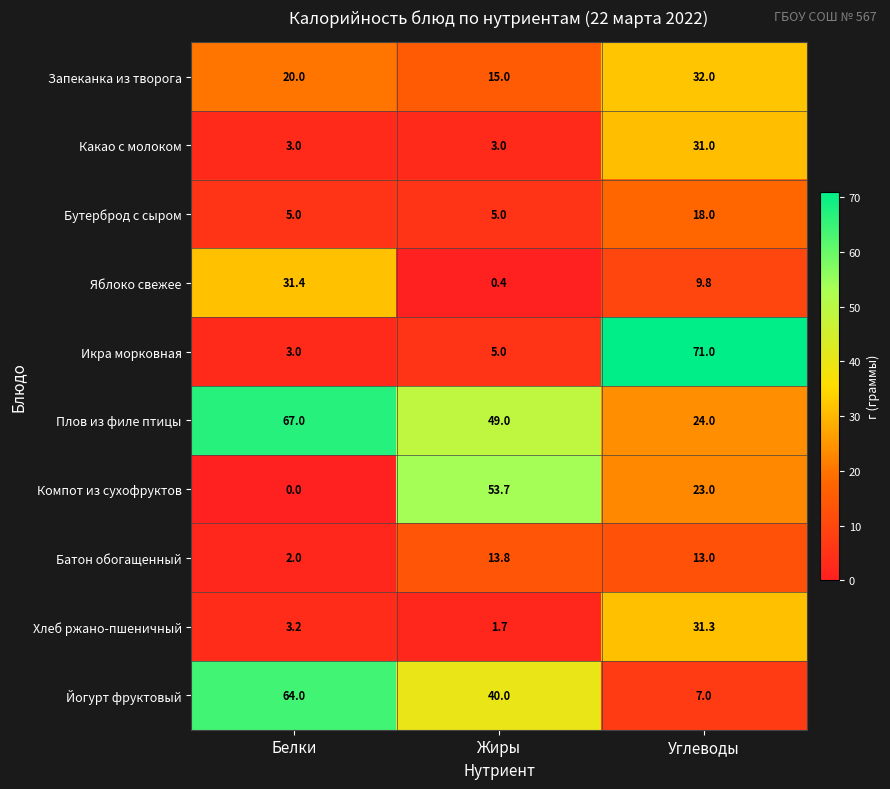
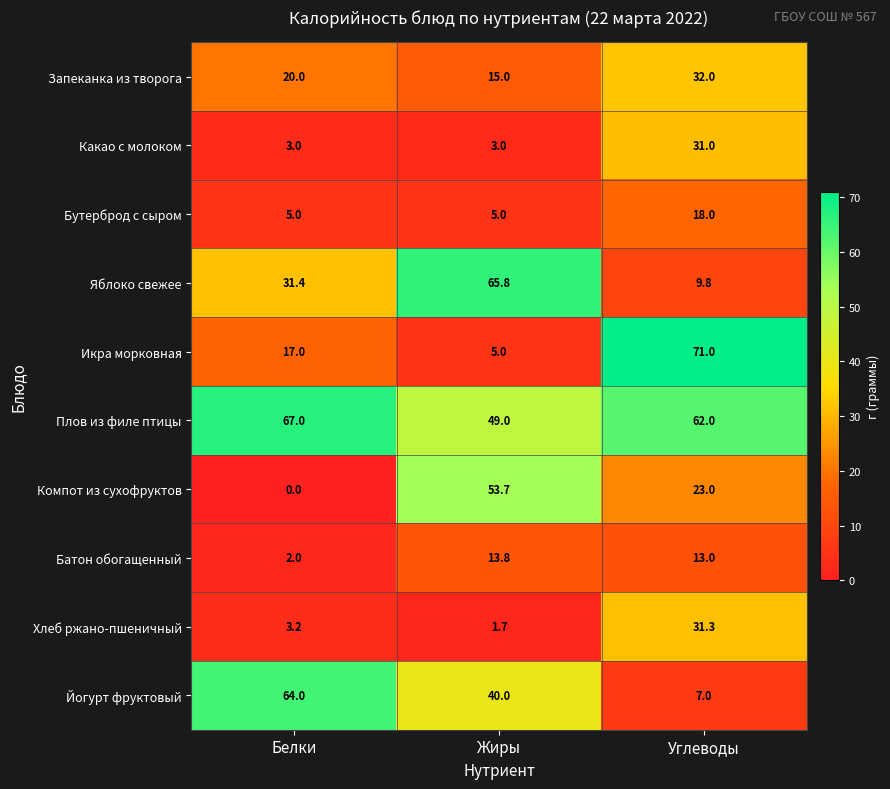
Яблоко свежее, Жиры: 0.4 -> 65.8
Икра морковная, Белки: 3.0 -> 17.0
Плов из филе птицы, Углеводы: 24.0 -> 62.0
